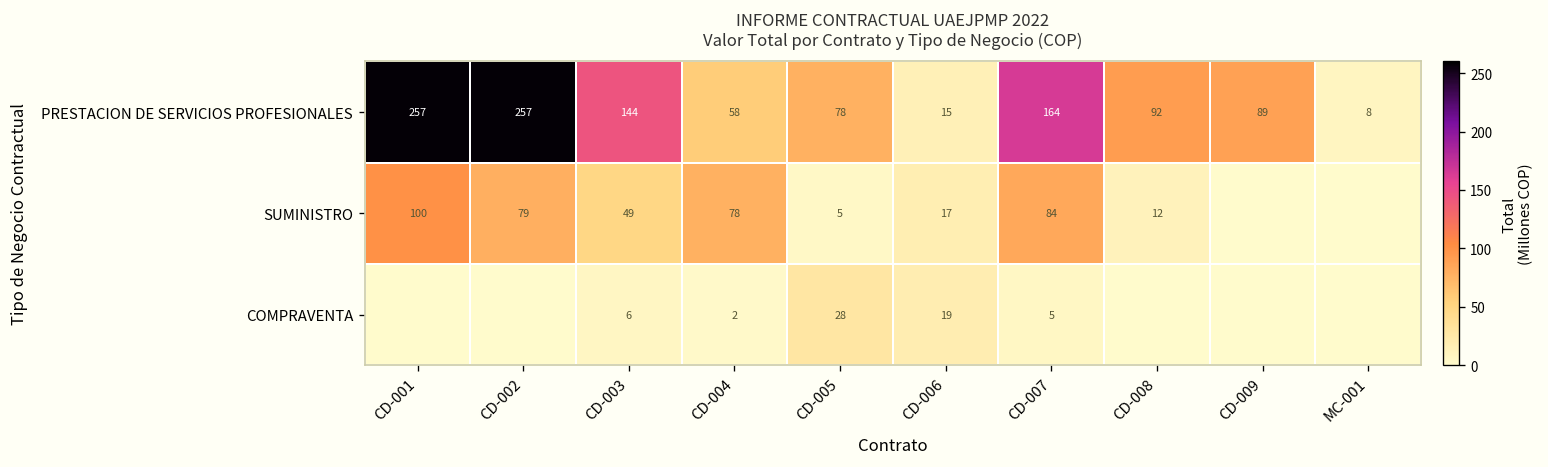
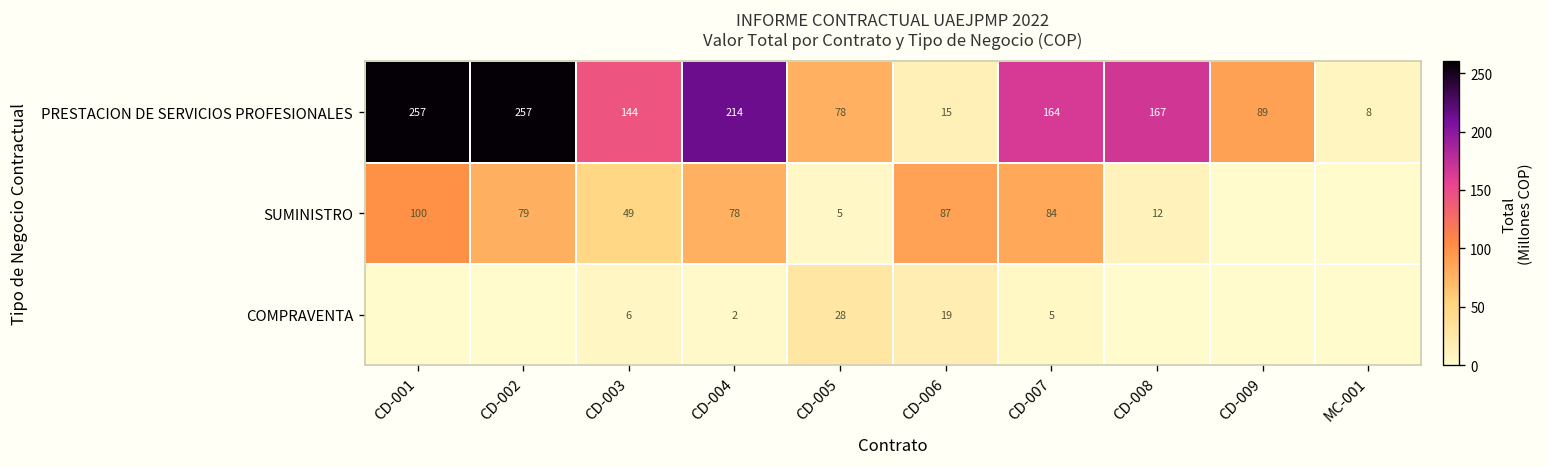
PRESTACION DE SERVICIOS PROFESIONALES, CD-004: 58 -> 214
PRESTACION DE SERVICIOS PROFESIONALES, CD-008: 92 -> 167
SUMINISTRO, CD-006: 17 -> 87
